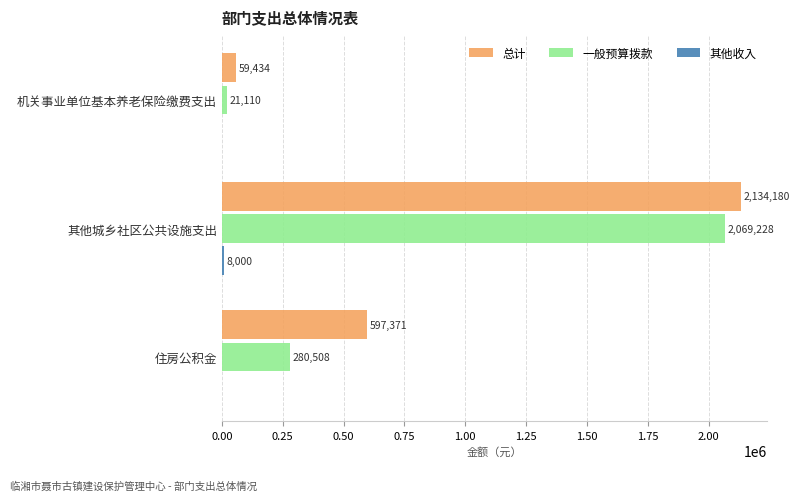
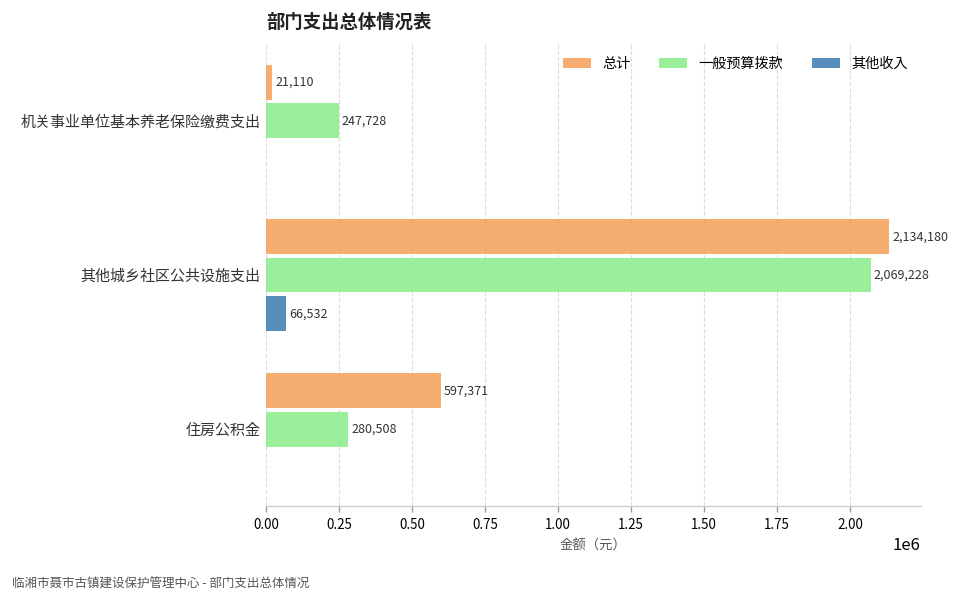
总计, 机关事业单位基本养老保险缴费支出: 59,434 -> 21,110
一般预算拨款, 机关事业单位基本养老保险缴费支出: 21,110 -> 247,728
其他收入, 其他城乡社区公共设施支出: 8,000 -> 66,532
